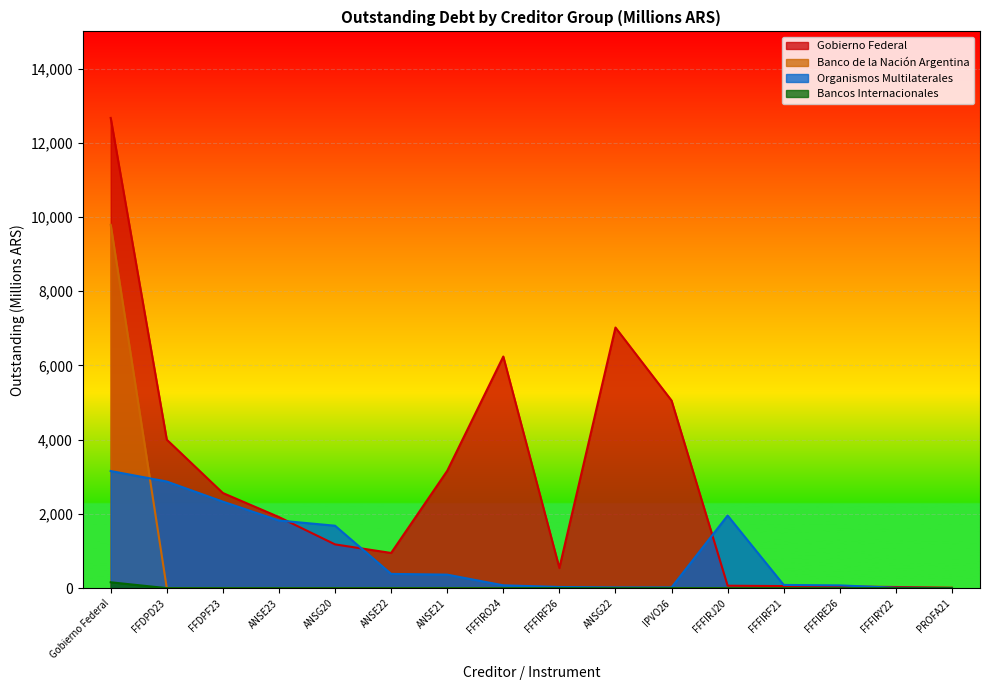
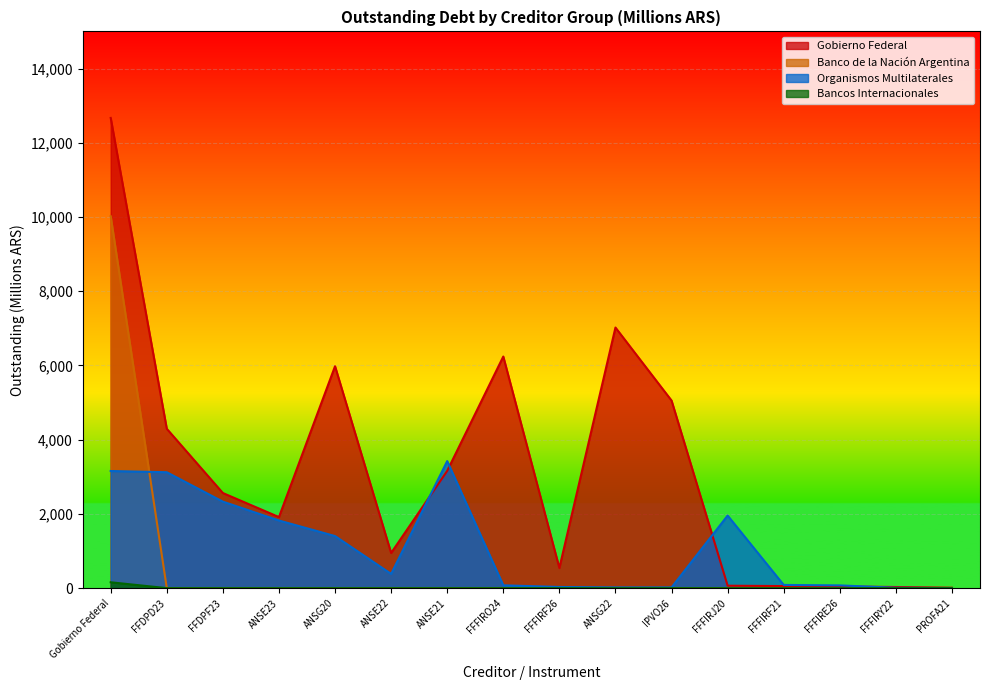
Banco de la Nación Argentina, Gobierno Federal: 9,800 -> 10,000
Gobierno Federal, FFDPD23: 4,000 -> 4,300
Organismos Multilaterales, FFDPD23: 2,900 -> 3,100
Gobierno Federal, ANSG20: 1,200 -> 6,000
Organismos Multilaterales, ANSG20: 1,700 -> 1,400
Organismos Multilaterales, ANSE21: 400 -> 3,400
